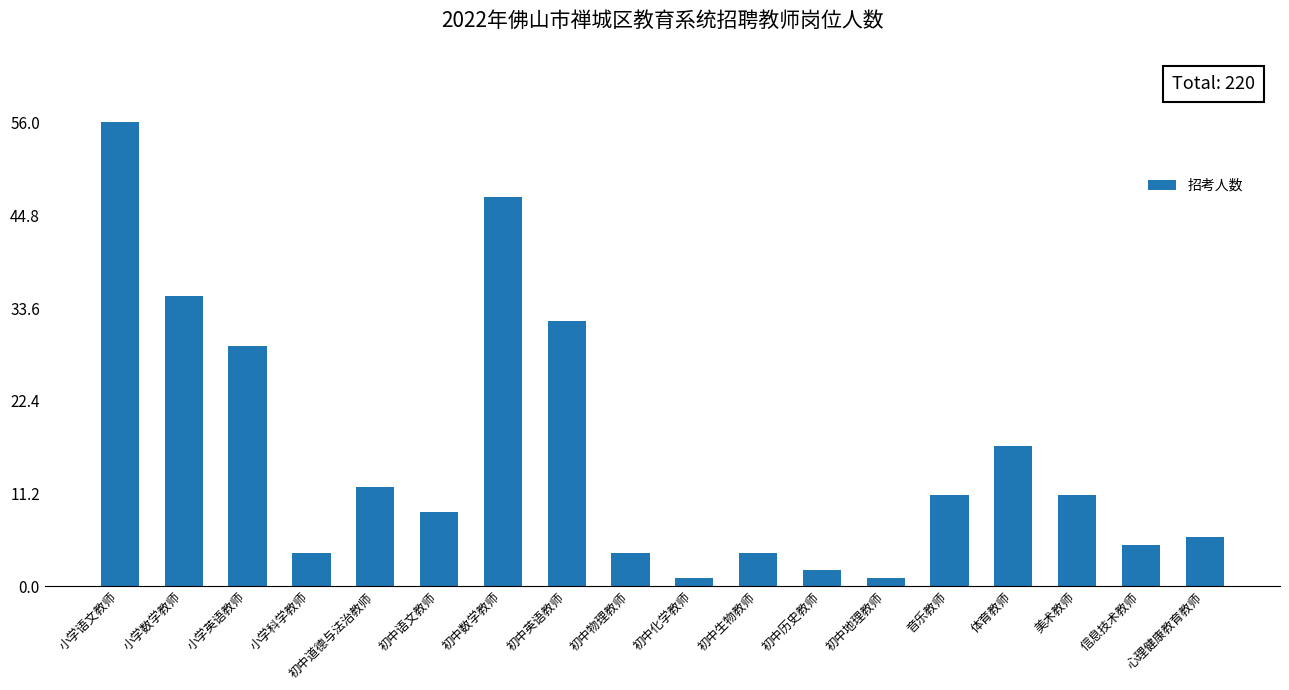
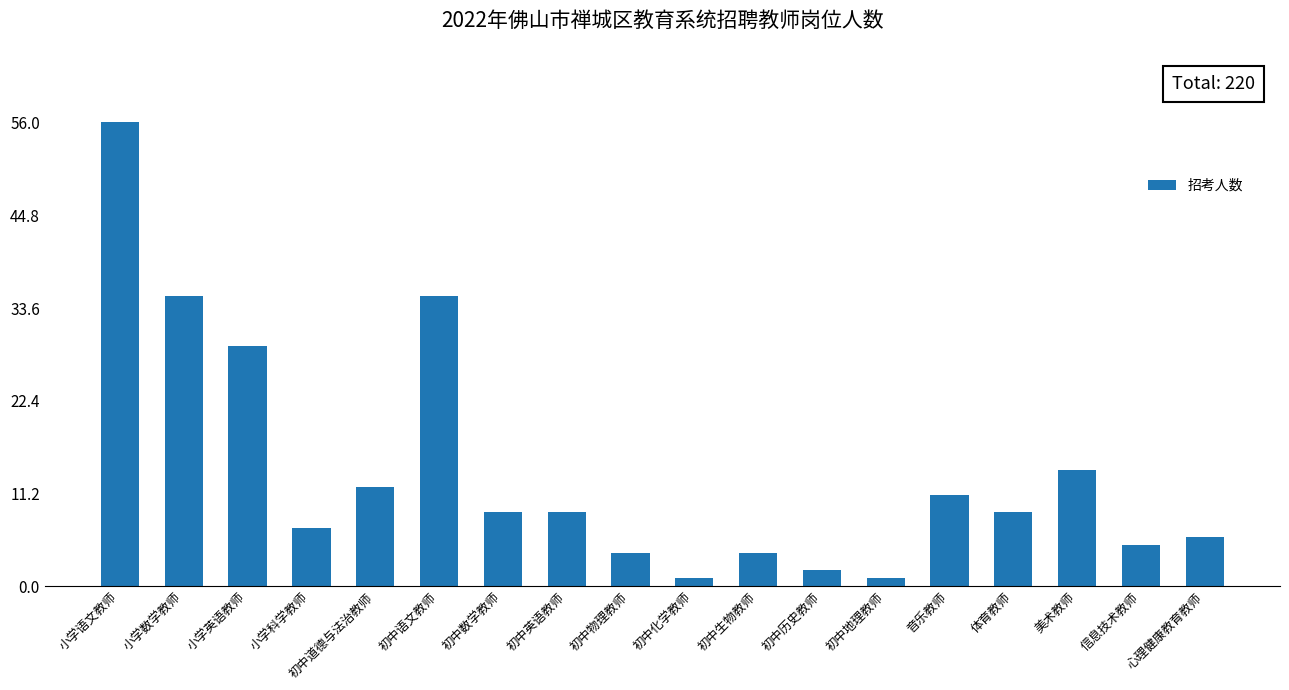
小学科学教师: 4 -> 7
初中语文教师: 9 -> 35
初中数学教师: 47 -> 9
初中英语教师: 32 -> 9
体育教师: 17 -> 9
美术教师: 11 -> 14
